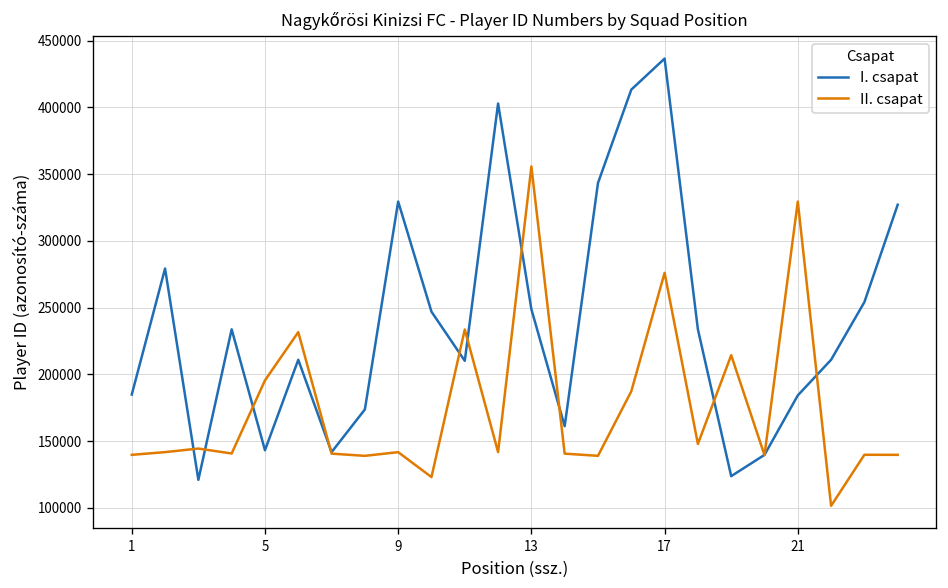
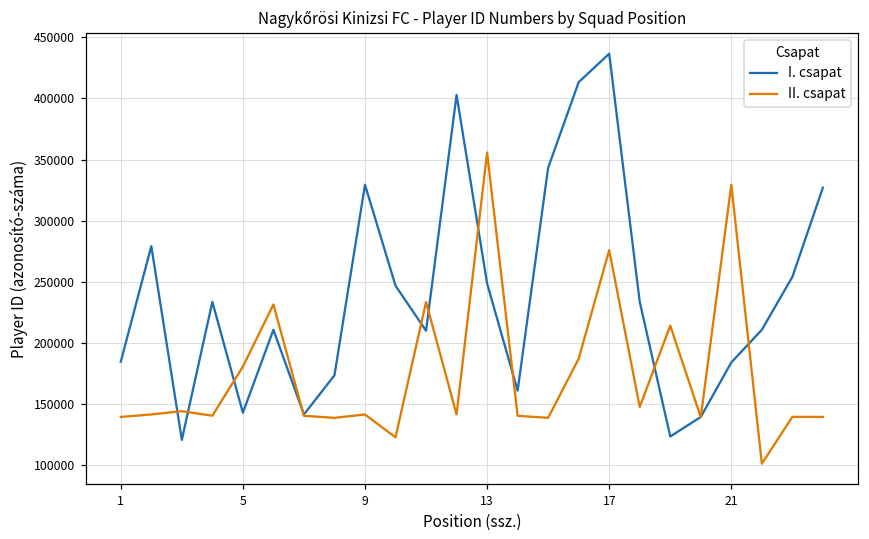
II. csapat, 5: 195000 -> 181000
